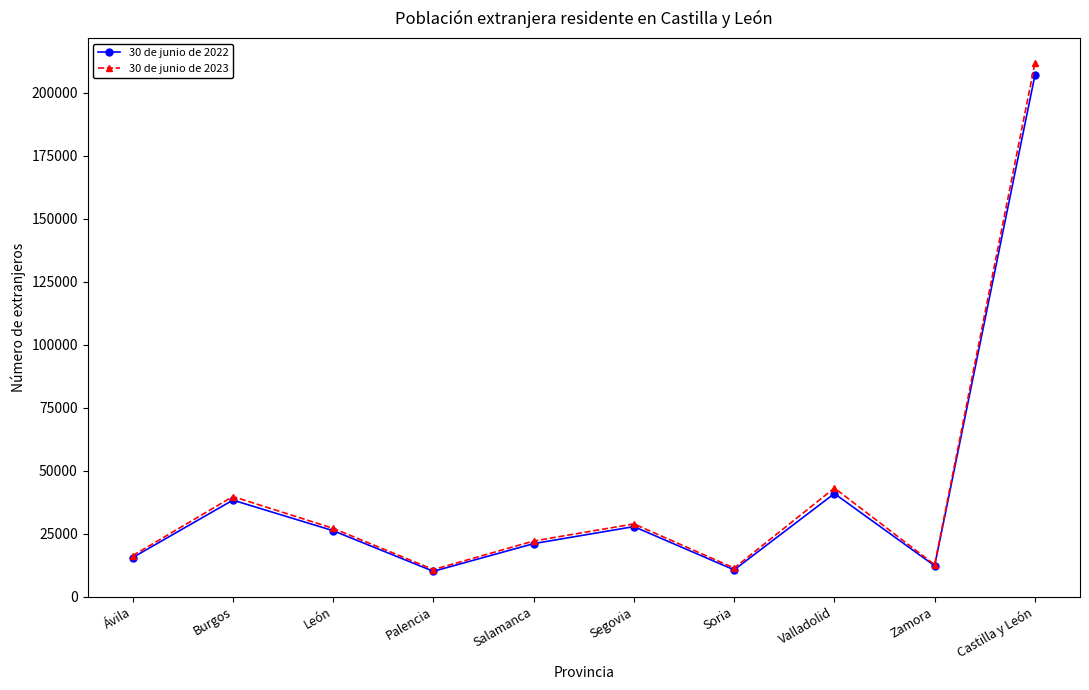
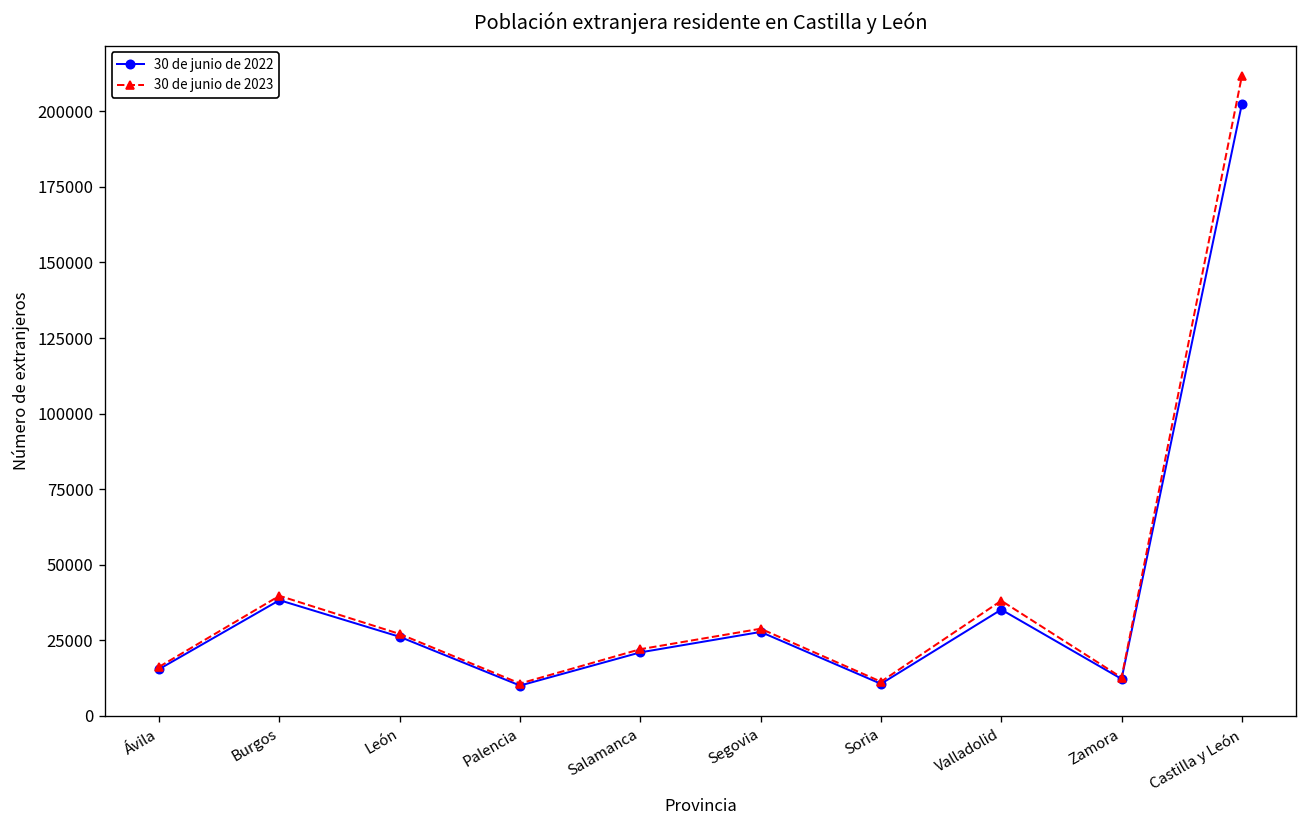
30 de junio de 2022, Valladolid: 41000 -> 35000
30 de junio de 2023, Valladolid: 43000 -> 38000
30 de junio de 2022, Castilla y León: 207000 -> 202000
